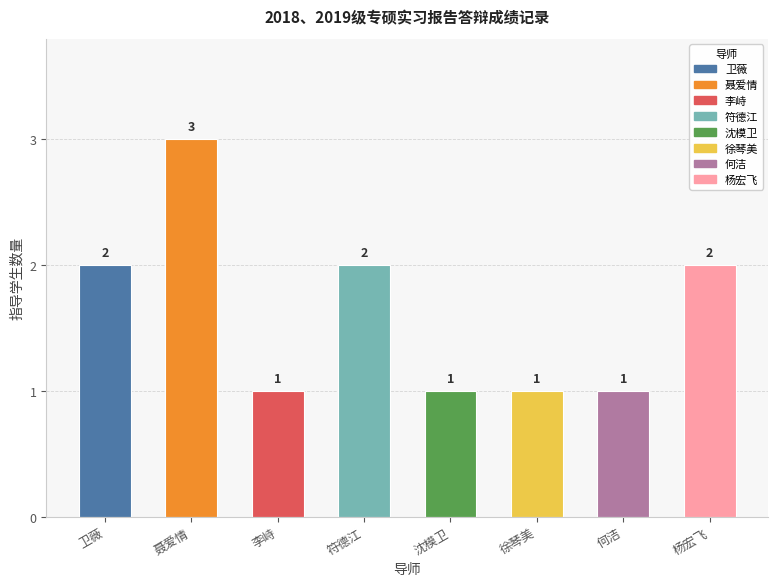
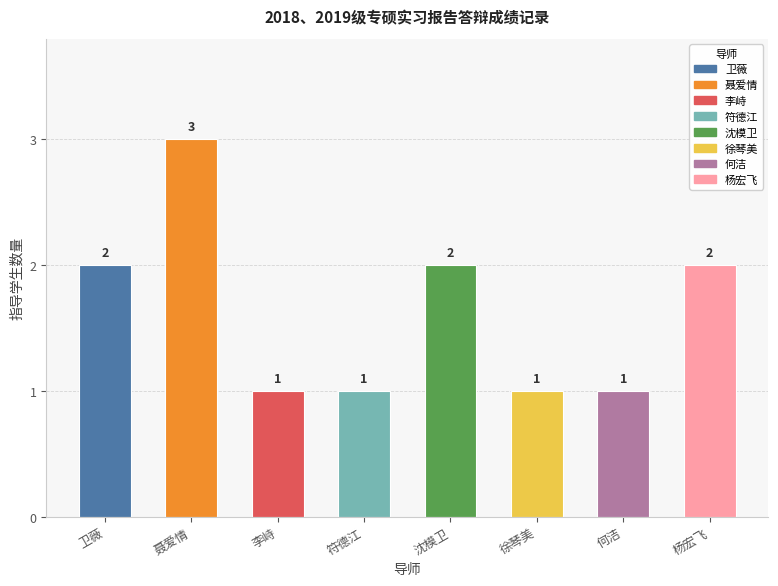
符德江: 2 -> 1
沈模卫: 1 -> 2
